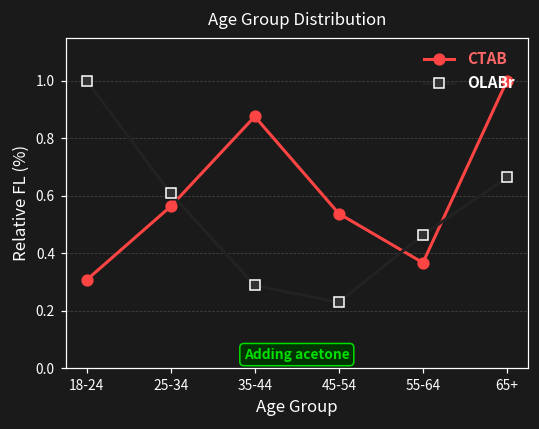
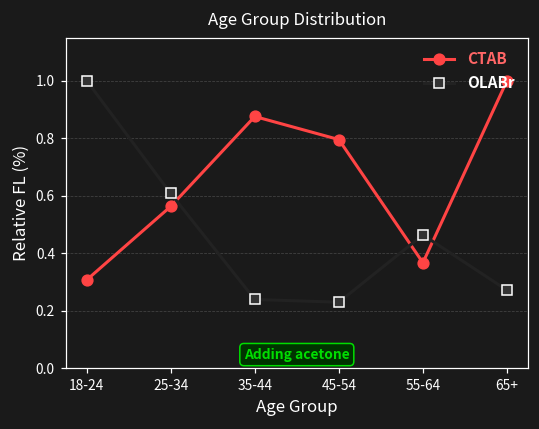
OLABr, 35-44: 0.29 -> 0.24
CTAB, 45-54: 0.54 -> 0.80
OLABr, 65+: 0.66 -> 0.27
